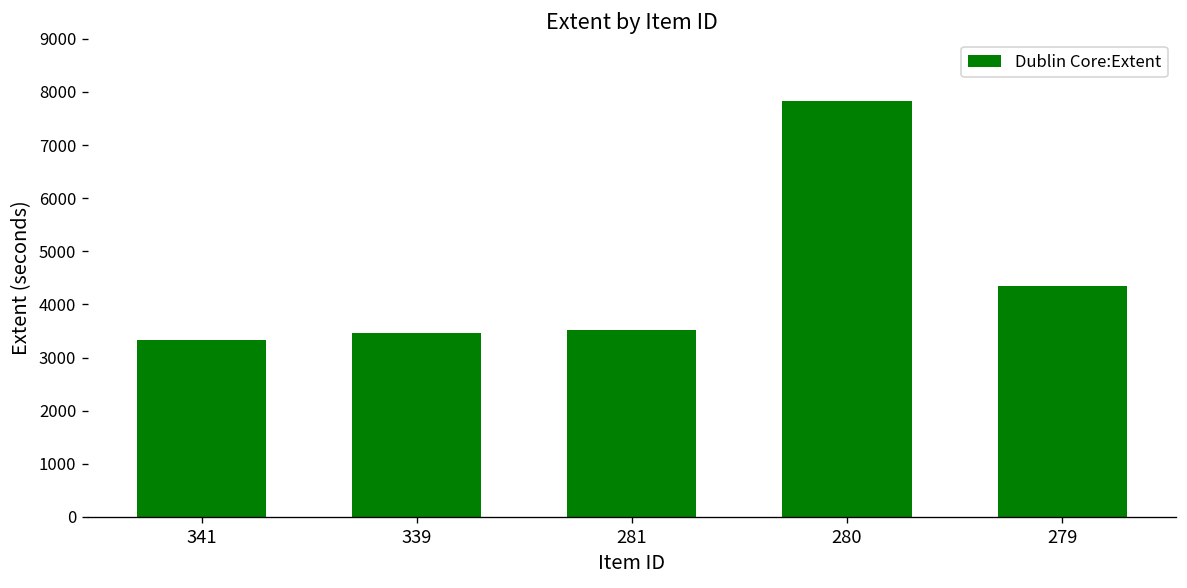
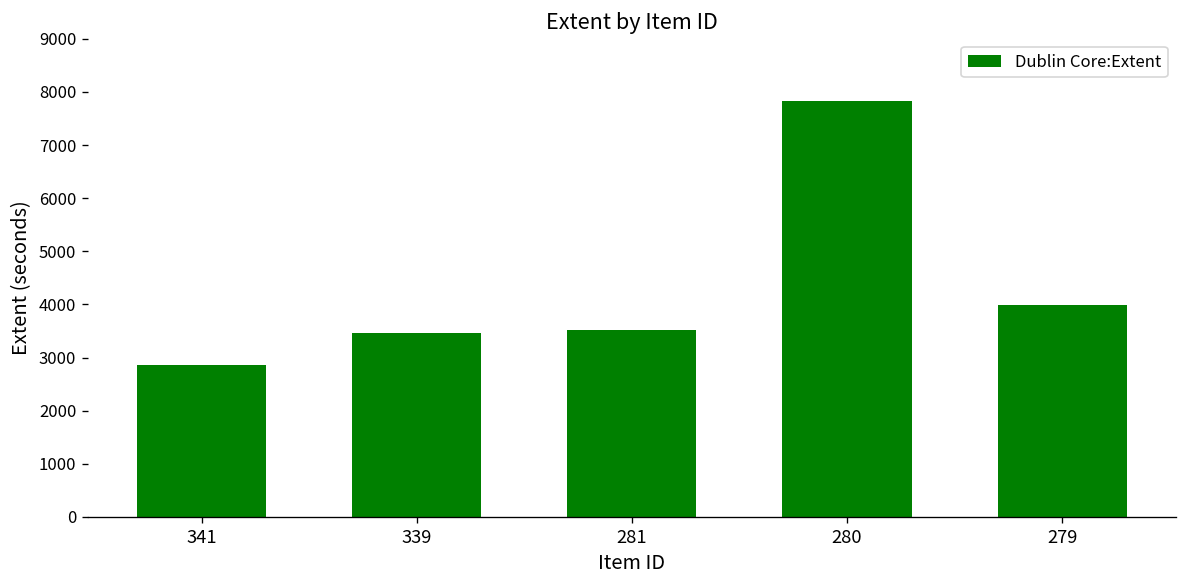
341: 3300 -> 2900
279: 4400 -> 4000
